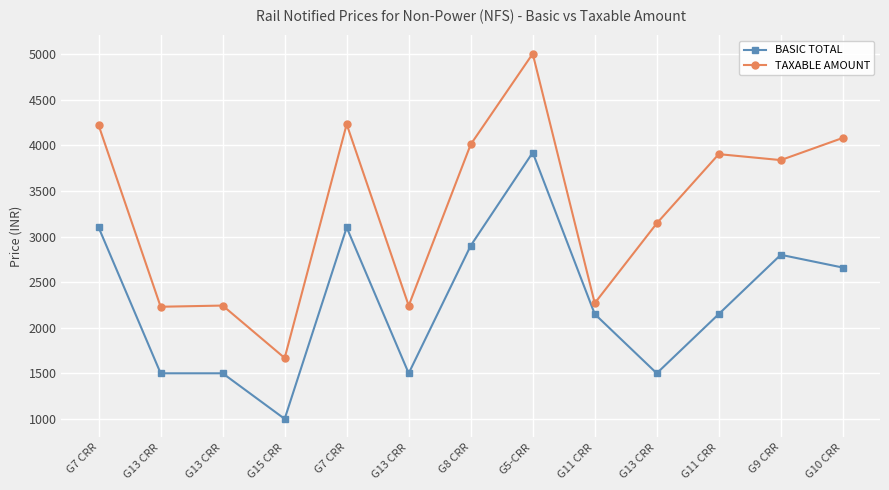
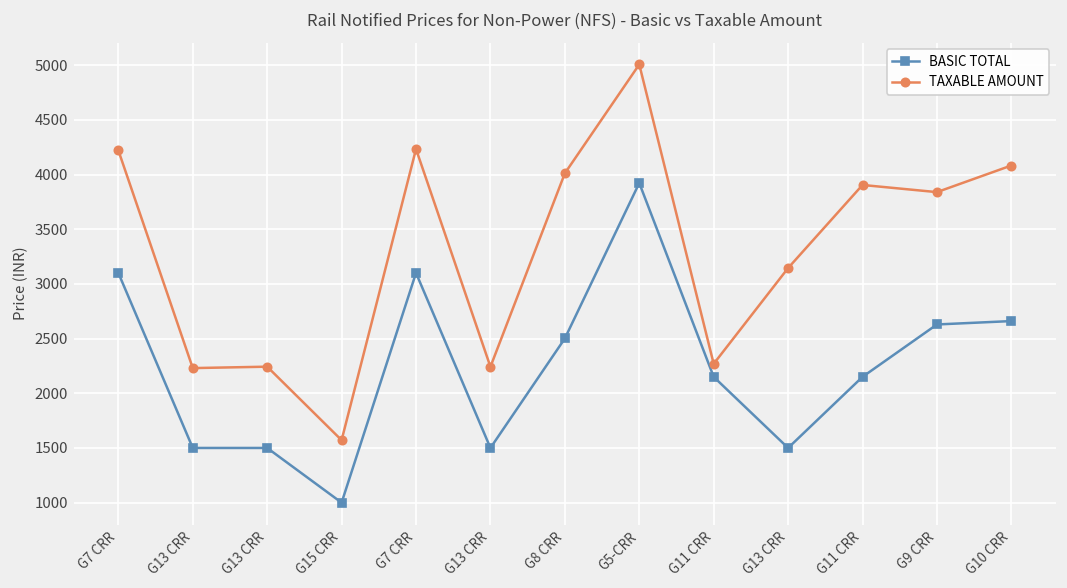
TAXABLE AMOUNT, G15 CRR: 1700 -> 1600
BASIC TOTAL, G8 CRR: 2900 -> 2500
BASIC TOTAL, G9 CRR: 2800 -> 2600
